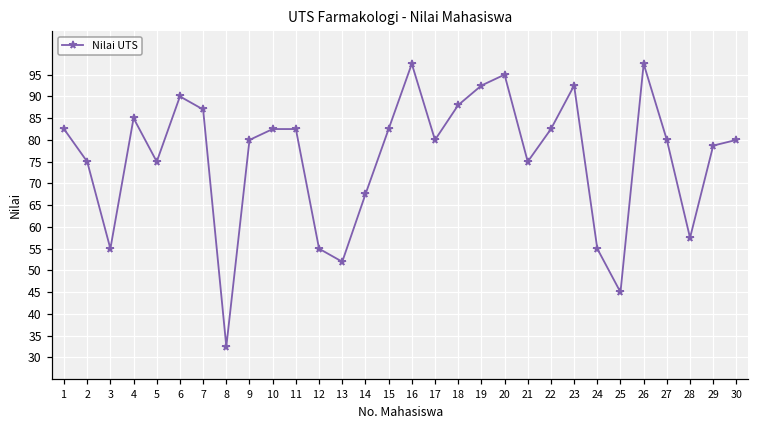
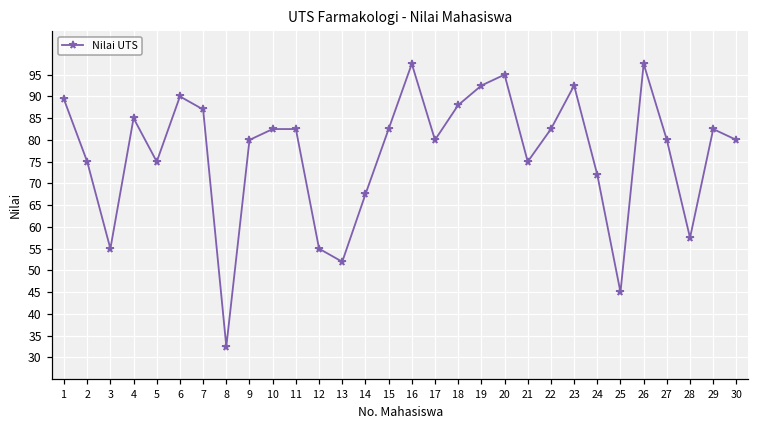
1: 83 -> 89
24: 55 -> 72
29: 79 -> 83
